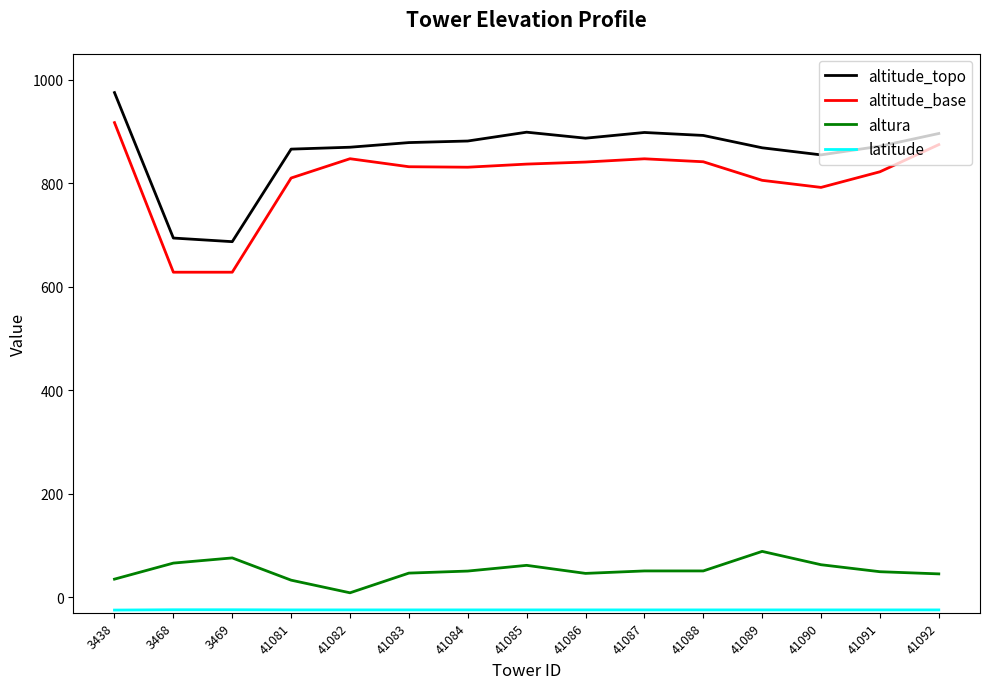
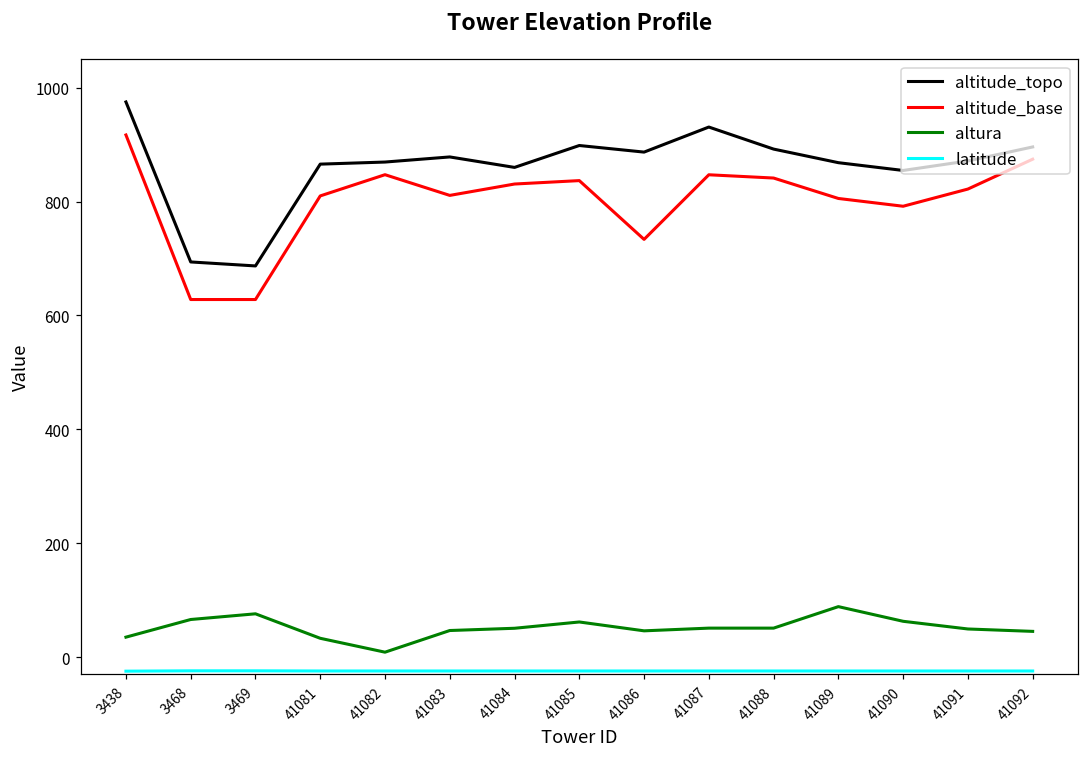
altitude_base, 41083: 830 -> 810
altitude_topo, 41084: 880 -> 860
altitude_base, 41086: 840 -> 730
altitude_topo, 41087: 900 -> 930
